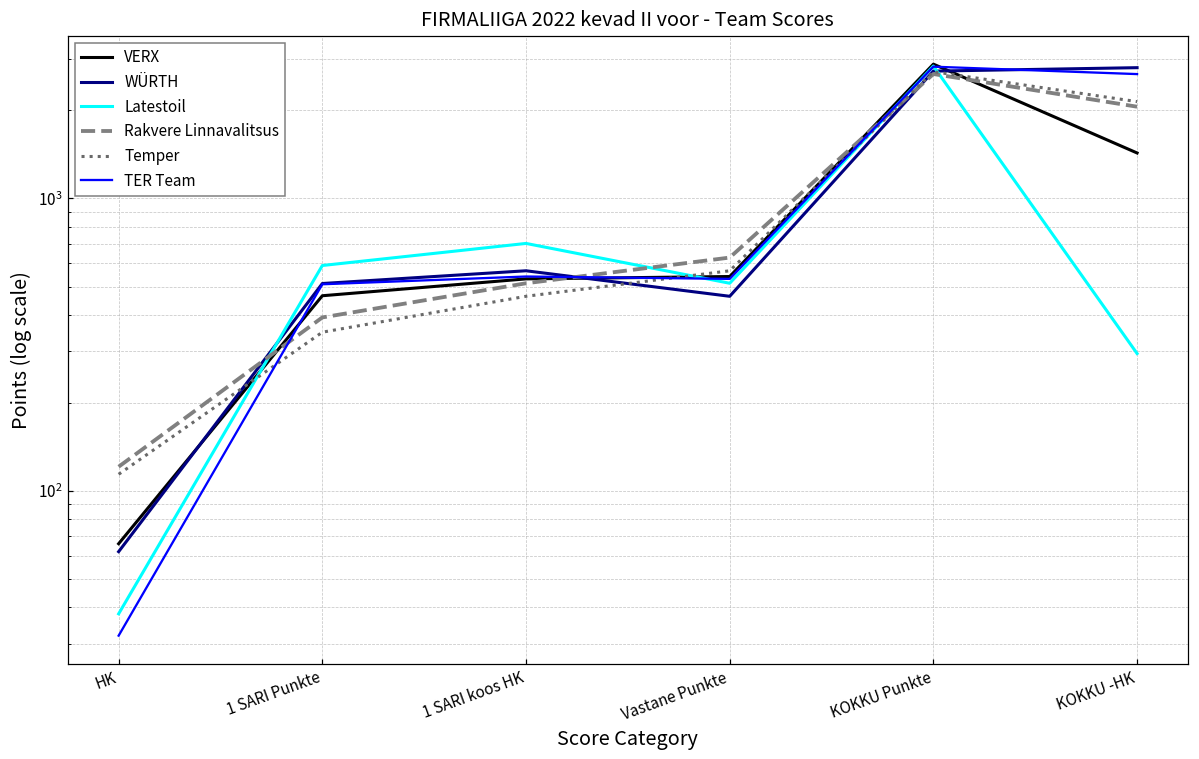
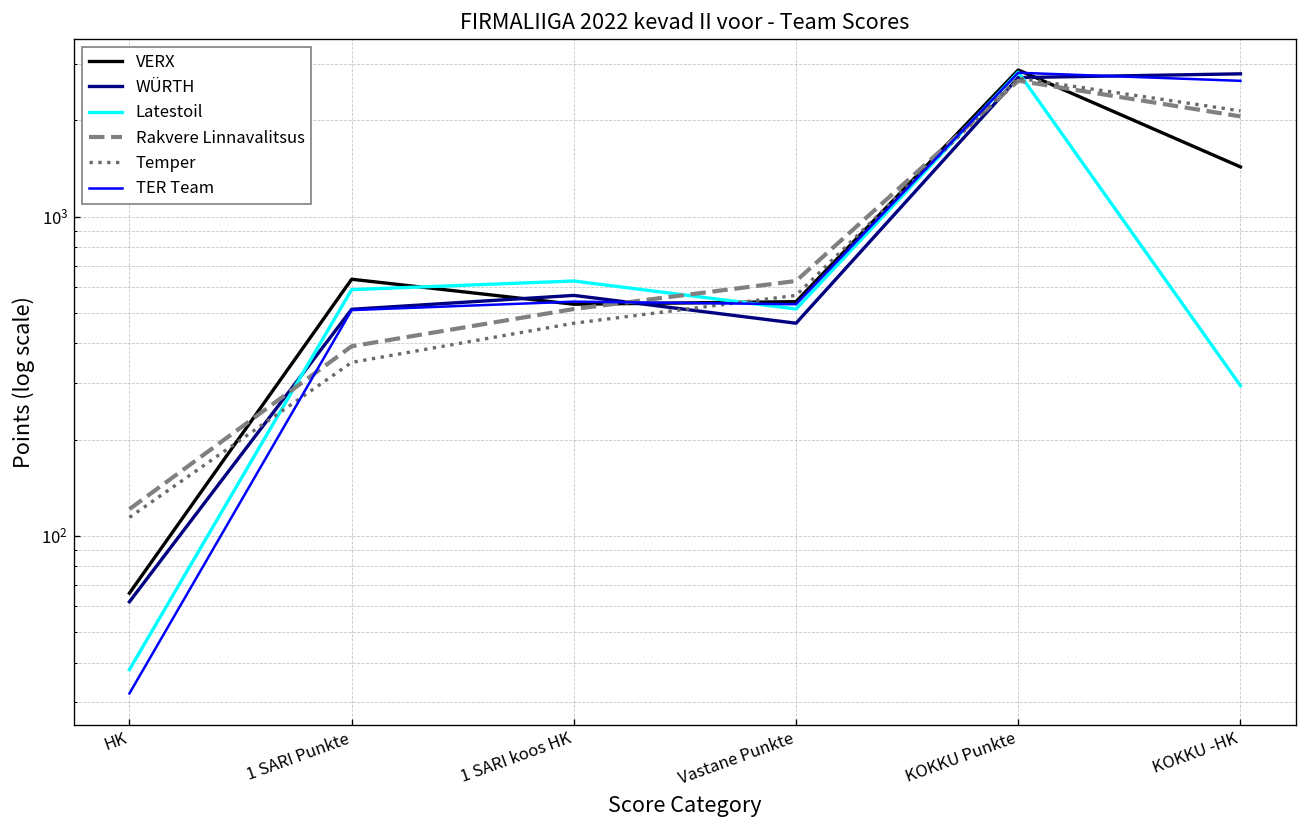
VERX, 1 SARI Punkte: 470 -> 640
Latestoil, 1 SARI koos HK: 700 -> 630
